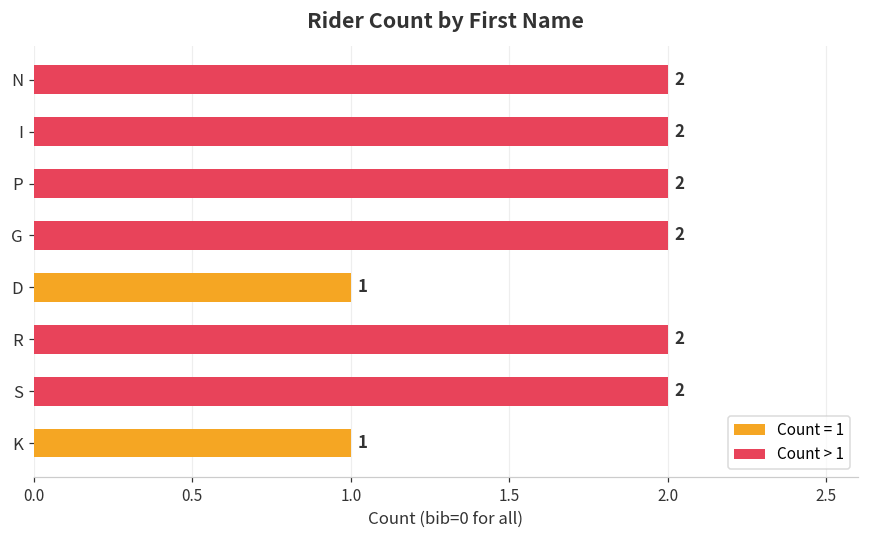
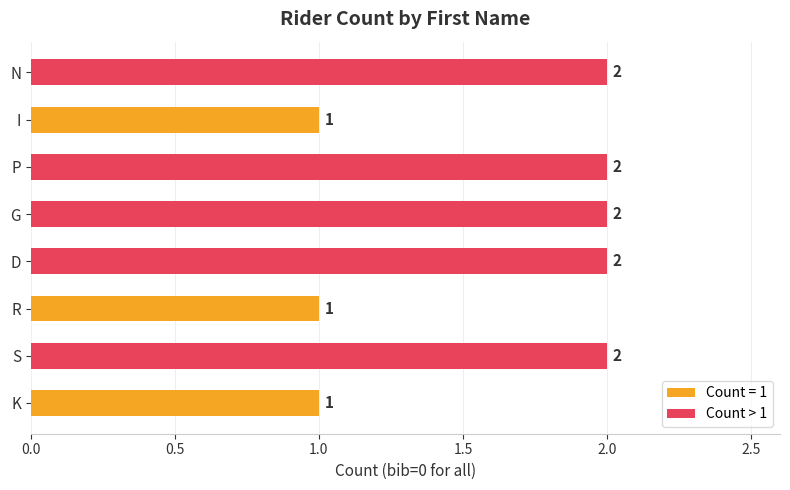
I: 2 -> 1
D: 1 -> 2
R: 2 -> 1
